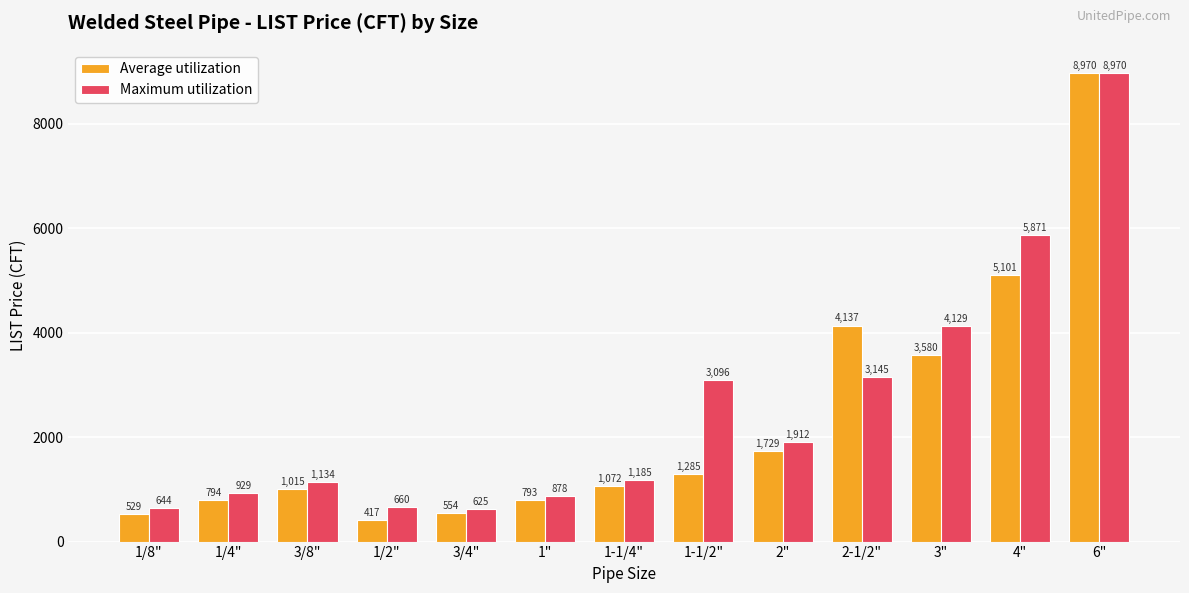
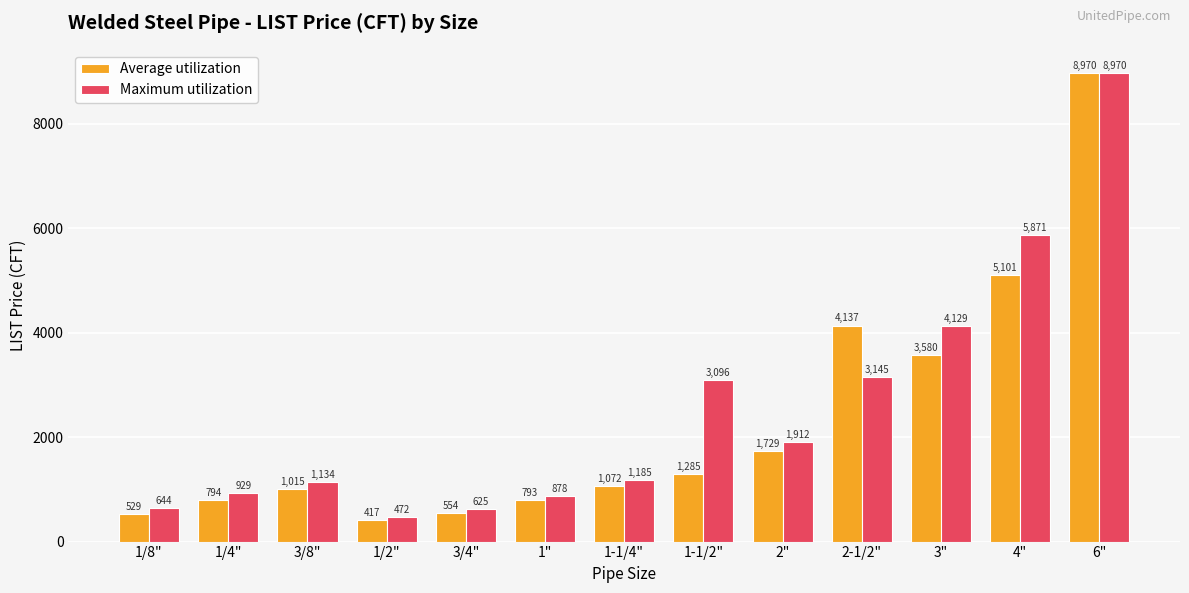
Maximum utilization, 1/2": 660 -> 472
